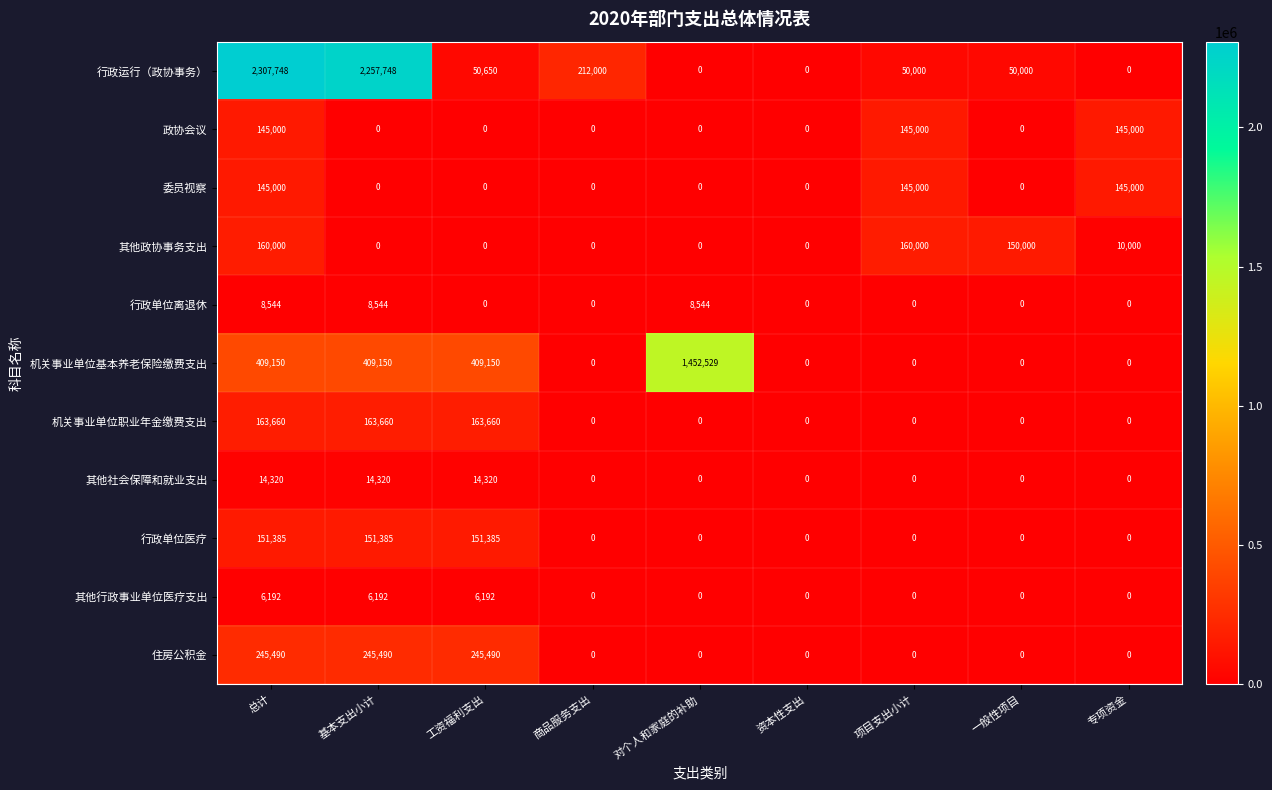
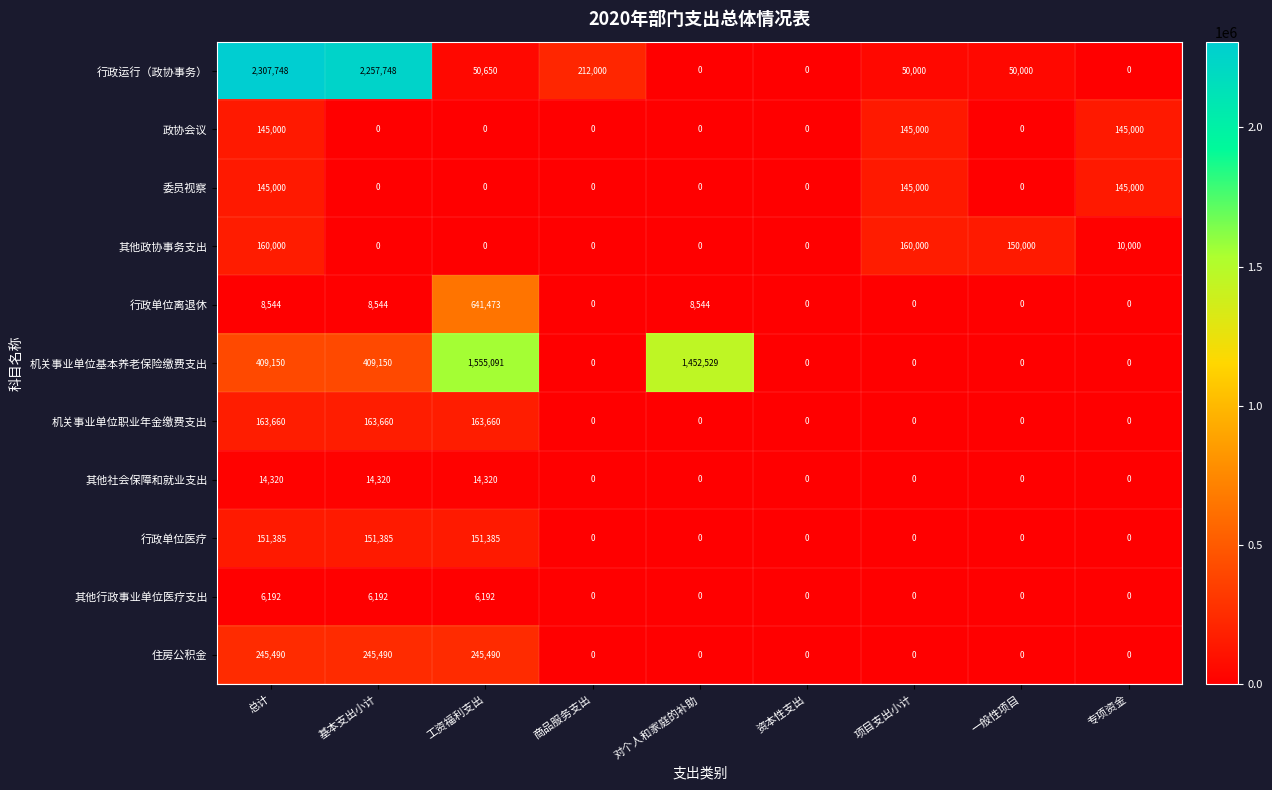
行政单位离退休, 工资福利支出: 0 -> 641,473
机关事业单位基本养老保险缴费支出, 工资福利支出: 409,150 -> 1,555,091
